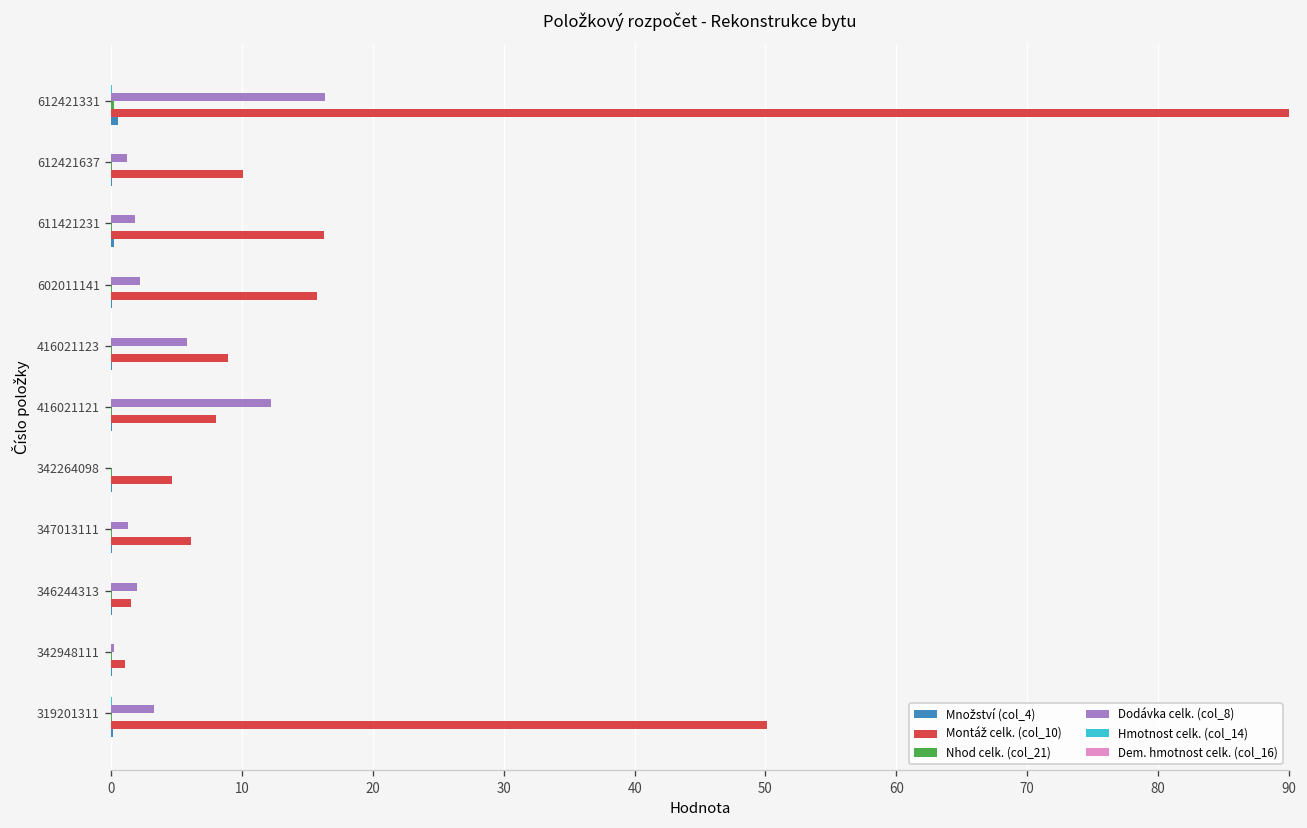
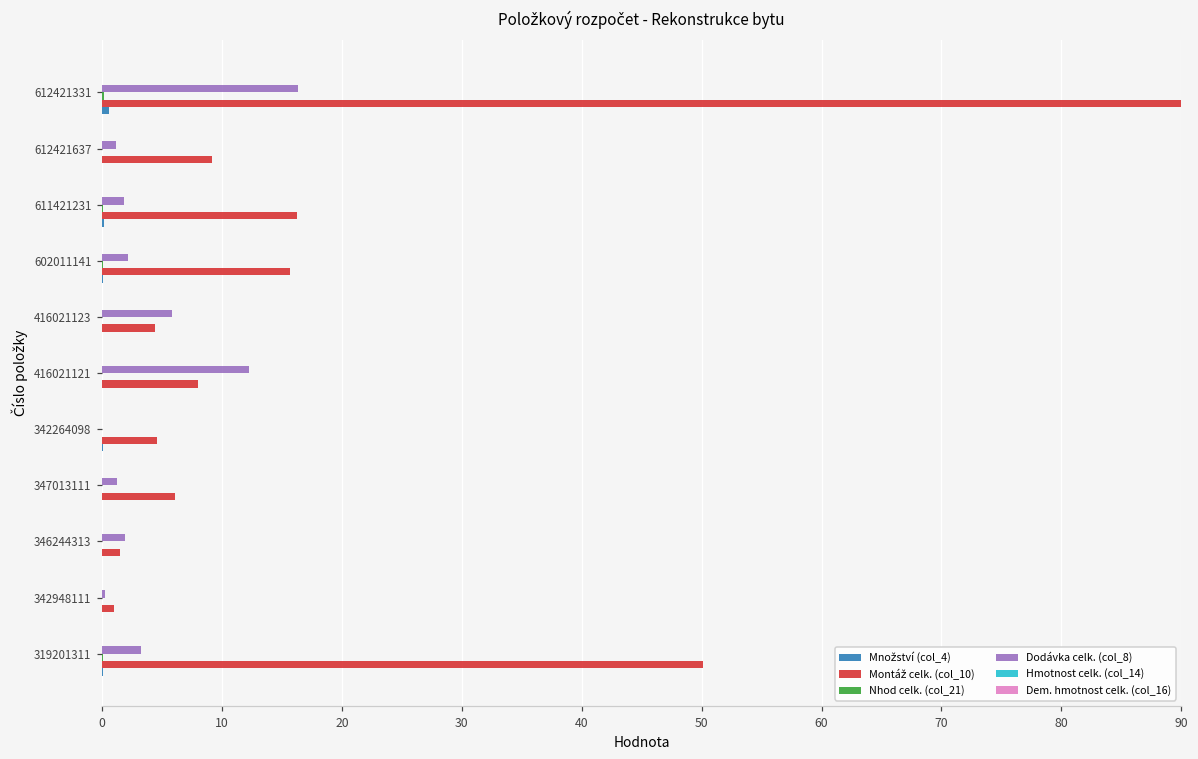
Montáž celk. (col_10), 612421637: 10.1 -> 9.1
Montáž celk. (col_10), 416021123: 8.9 -> 4.4
